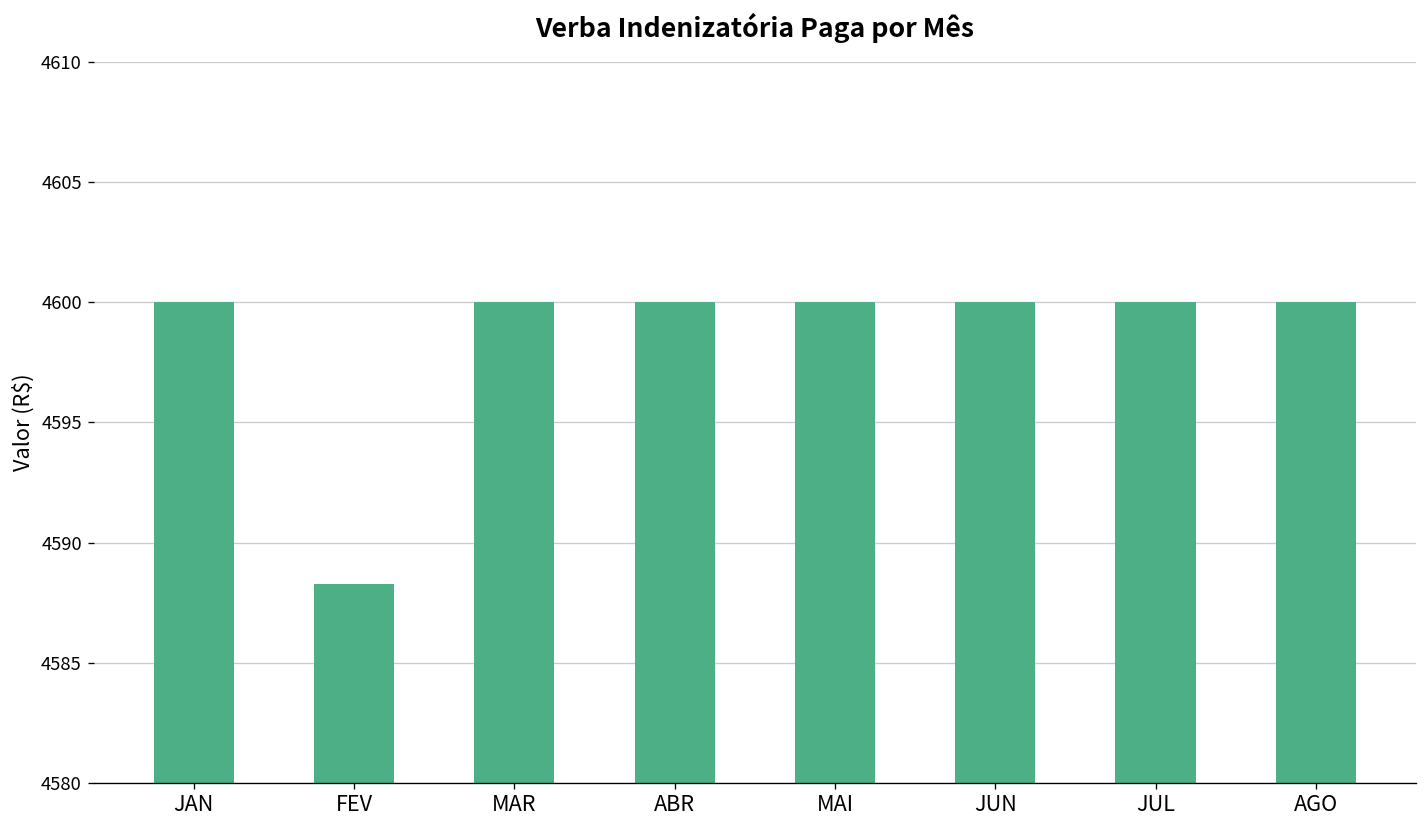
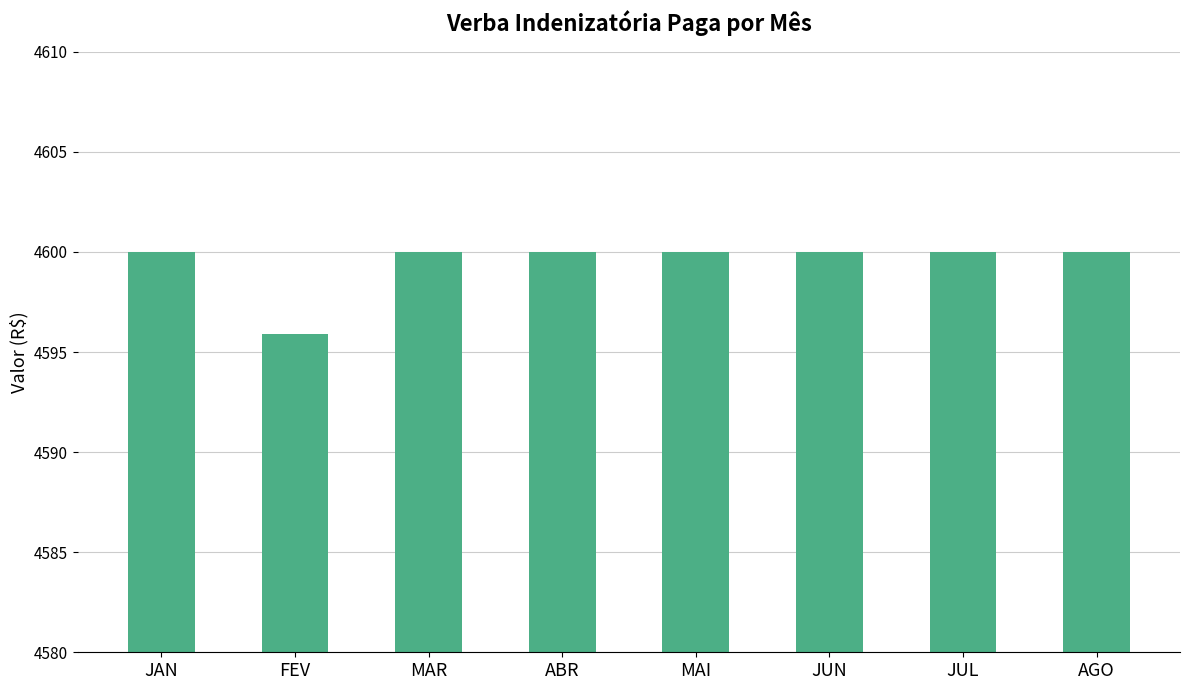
FEV: 4588.3 -> 4595.9
